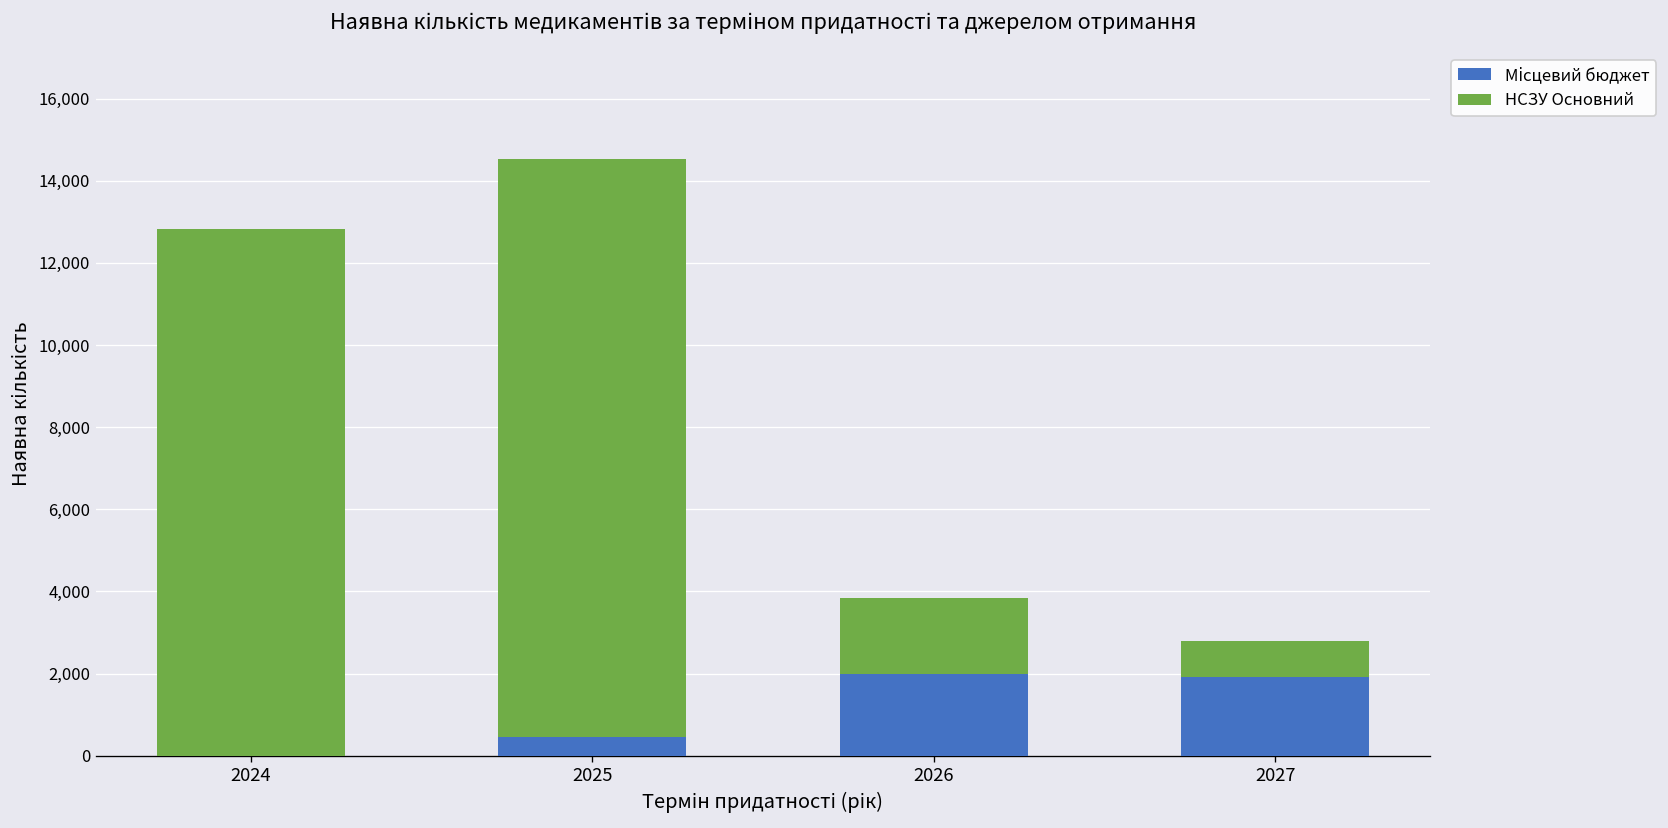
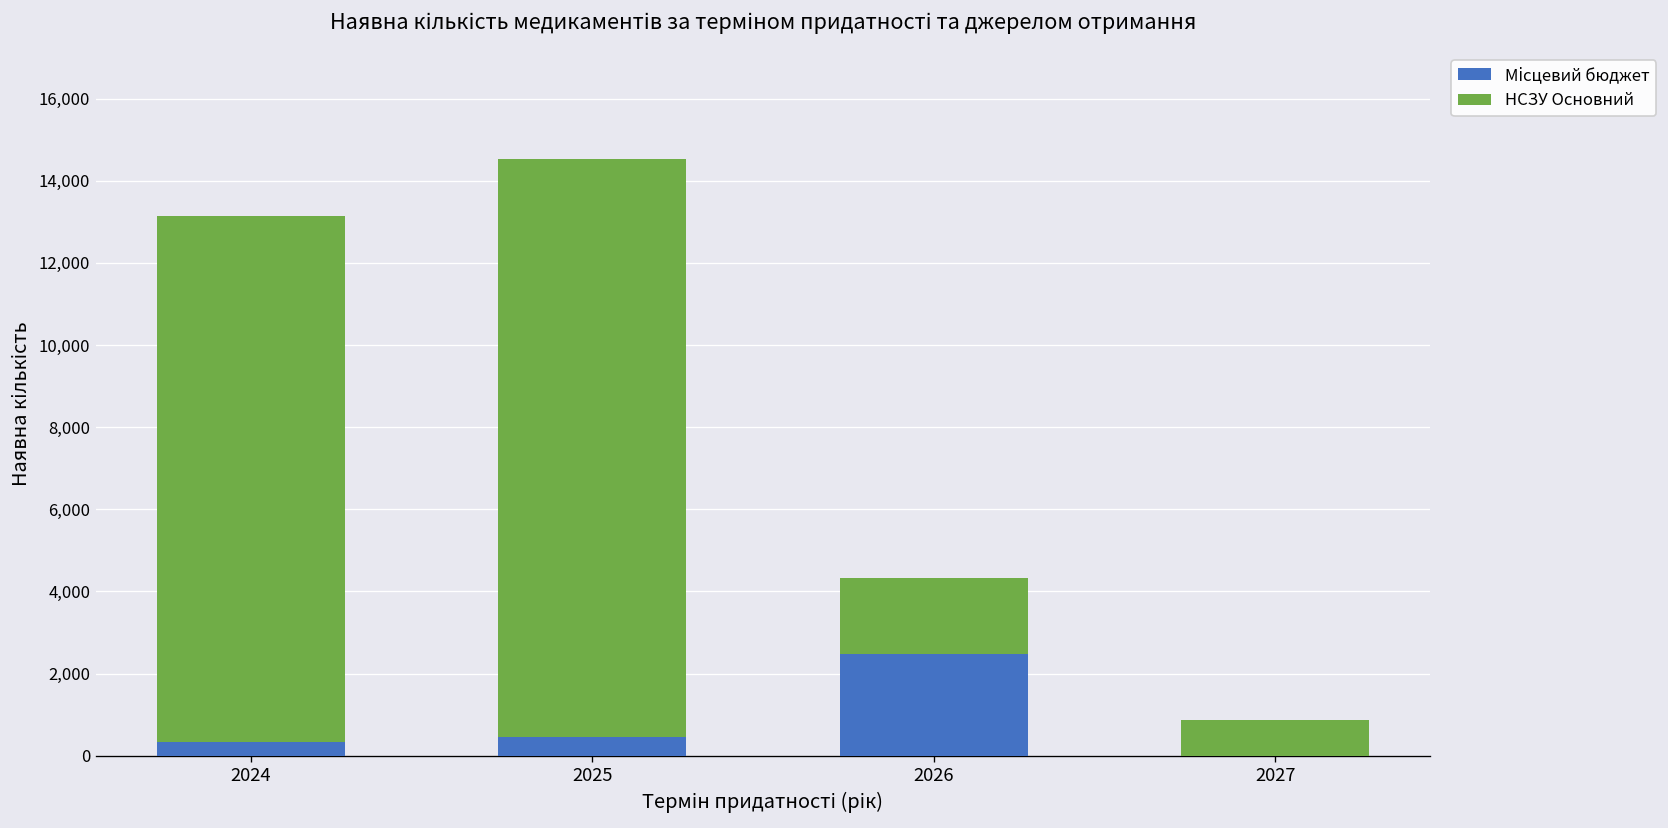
Місцевий бюджет, 2024: 0 -> 300
Місцевий бюджет, 2026: 2,000 -> 2,500
Місцевий бюджет, 2027: 1,900 -> 0
